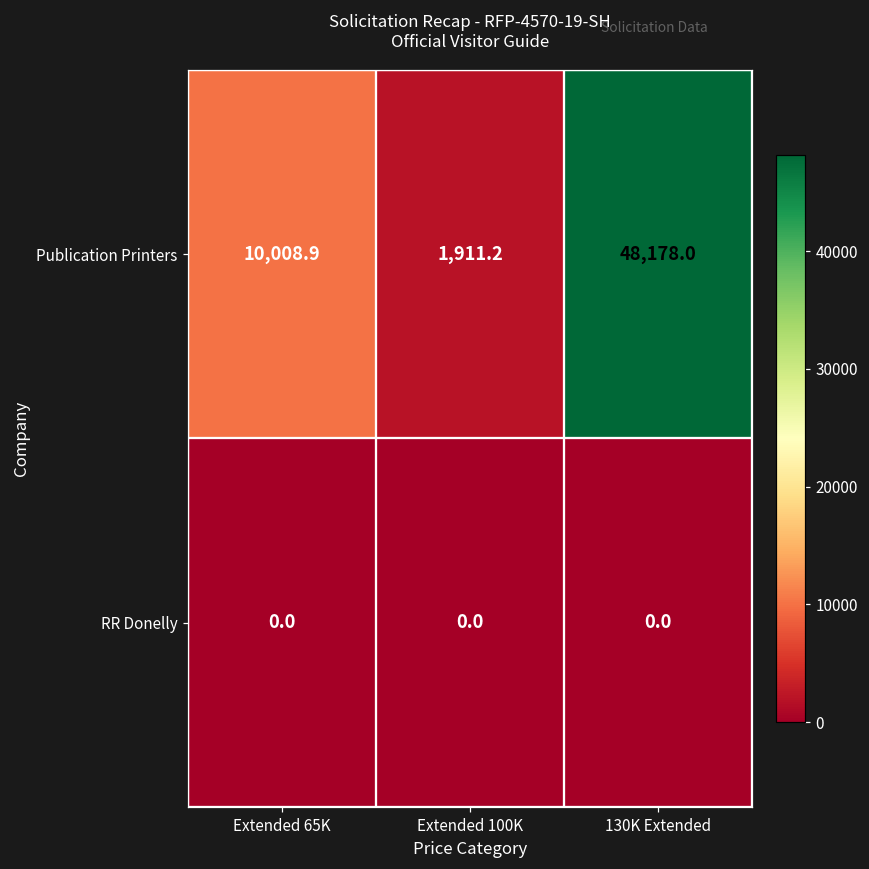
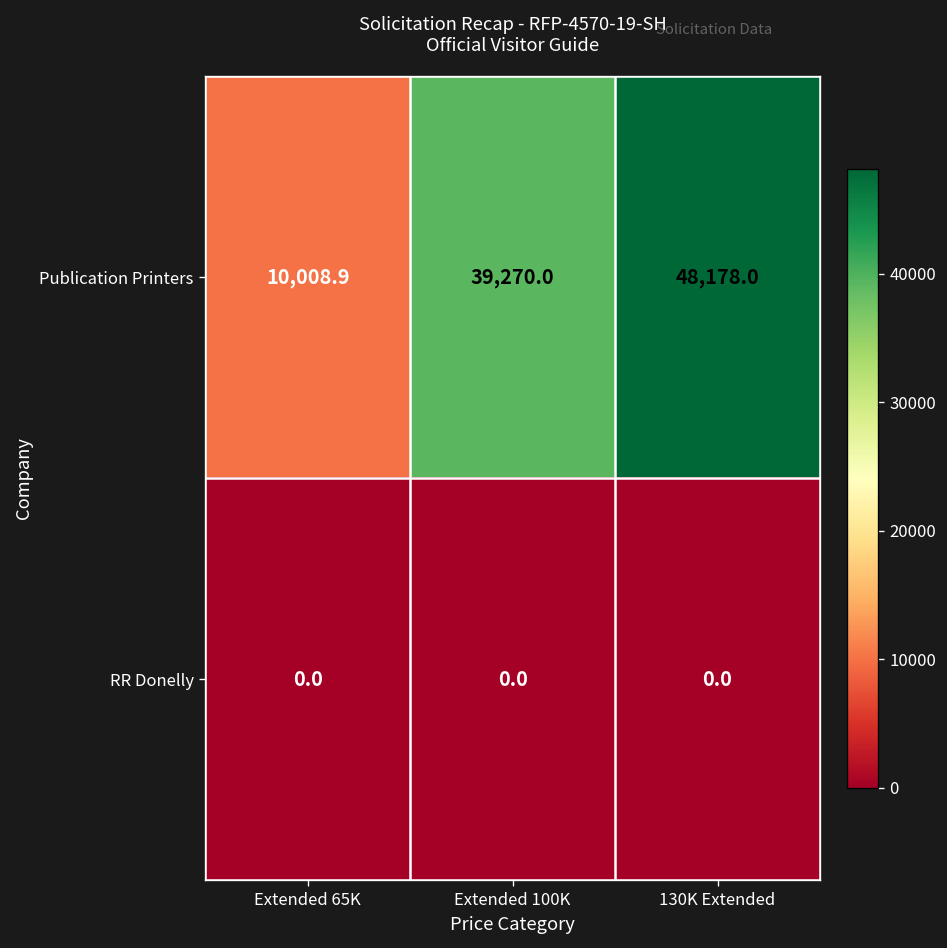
Publication Printers, Extended 100K: 1,911.2 -> 39,270.0
